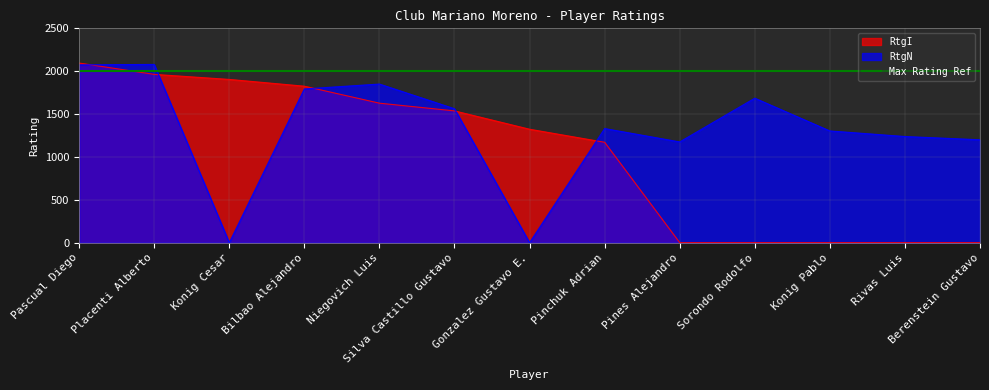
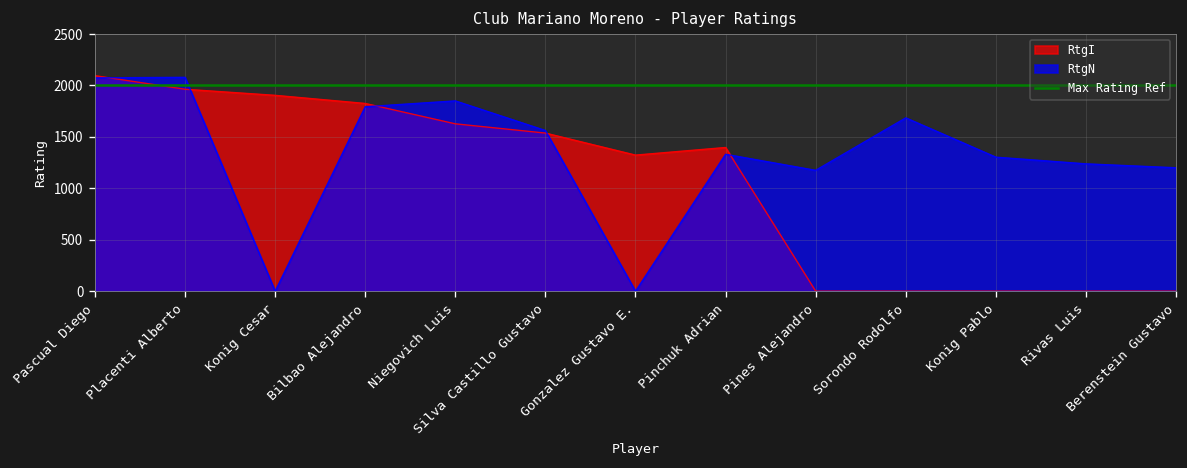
RtgI, Pinchuk Adrian: 1200 -> 1400
